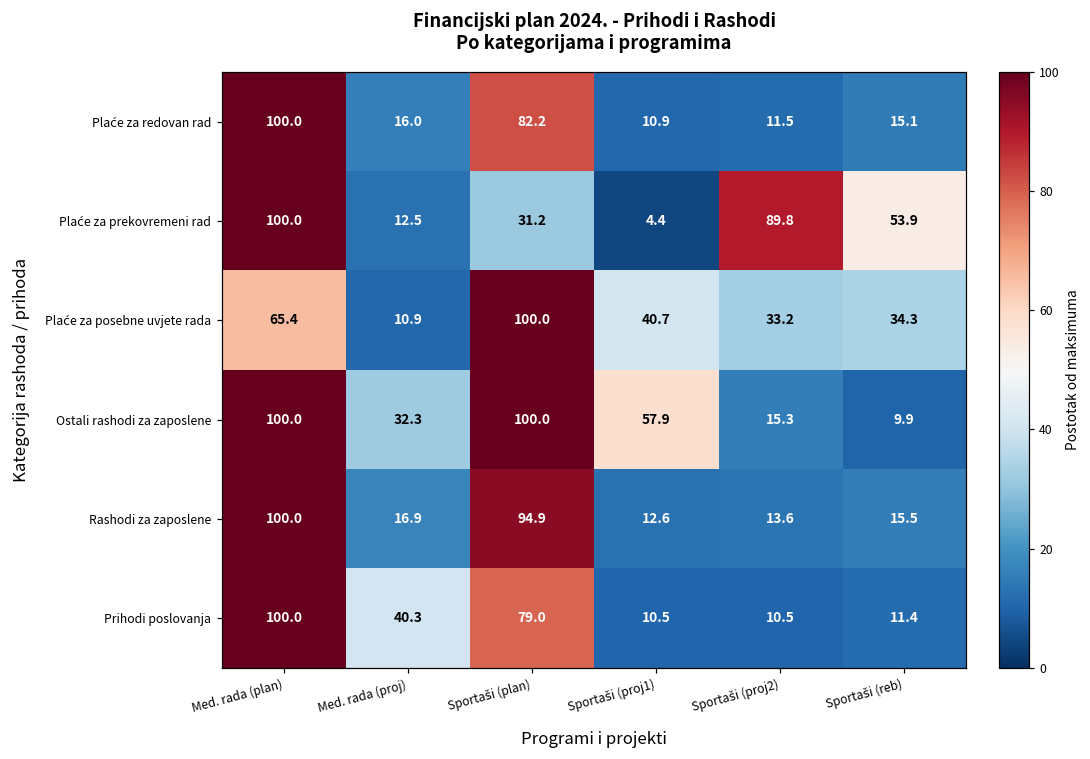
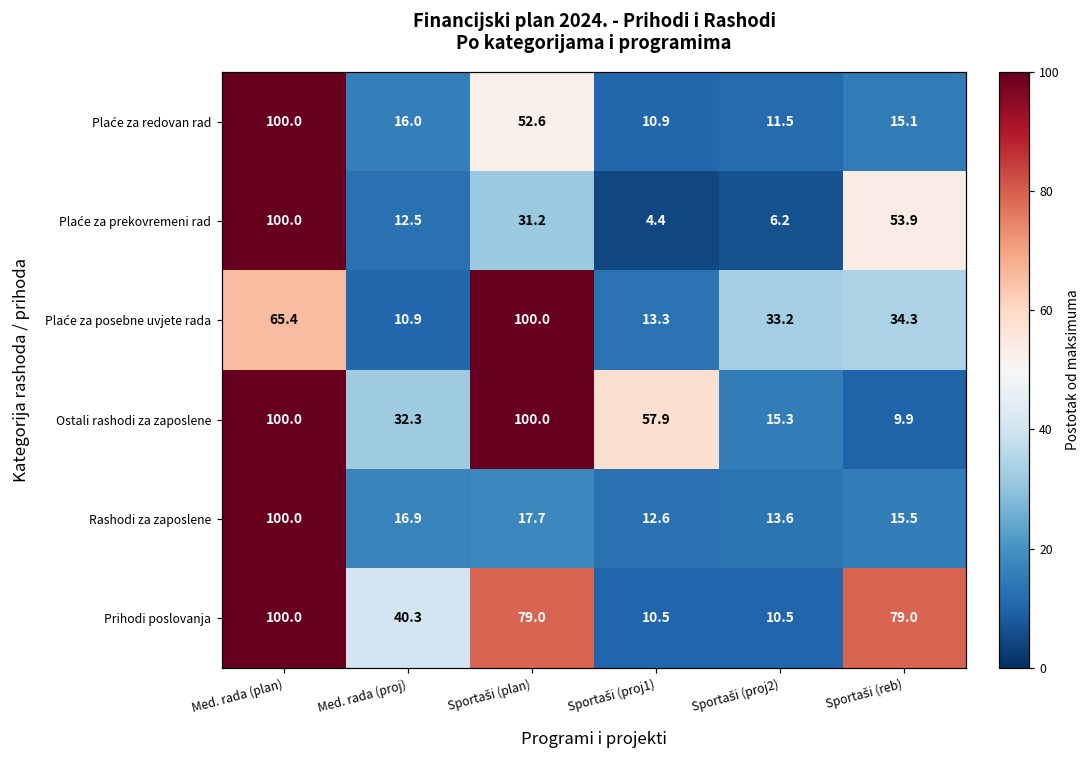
Plaće za redovan rad, Sportaši (plan): 82.2 -> 52.6
Plaće za prekovremeni rad, Sportaši (proj2): 89.8 -> 6.2
Plaće za posebne uvjete rada, Sportaši (proj1): 40.7 -> 13.3
Rashodi za zaposlene, Sportaši (plan): 94.9 -> 17.7
Prihodi poslovanja, Sportaši (reb): 11.4 -> 79.0
